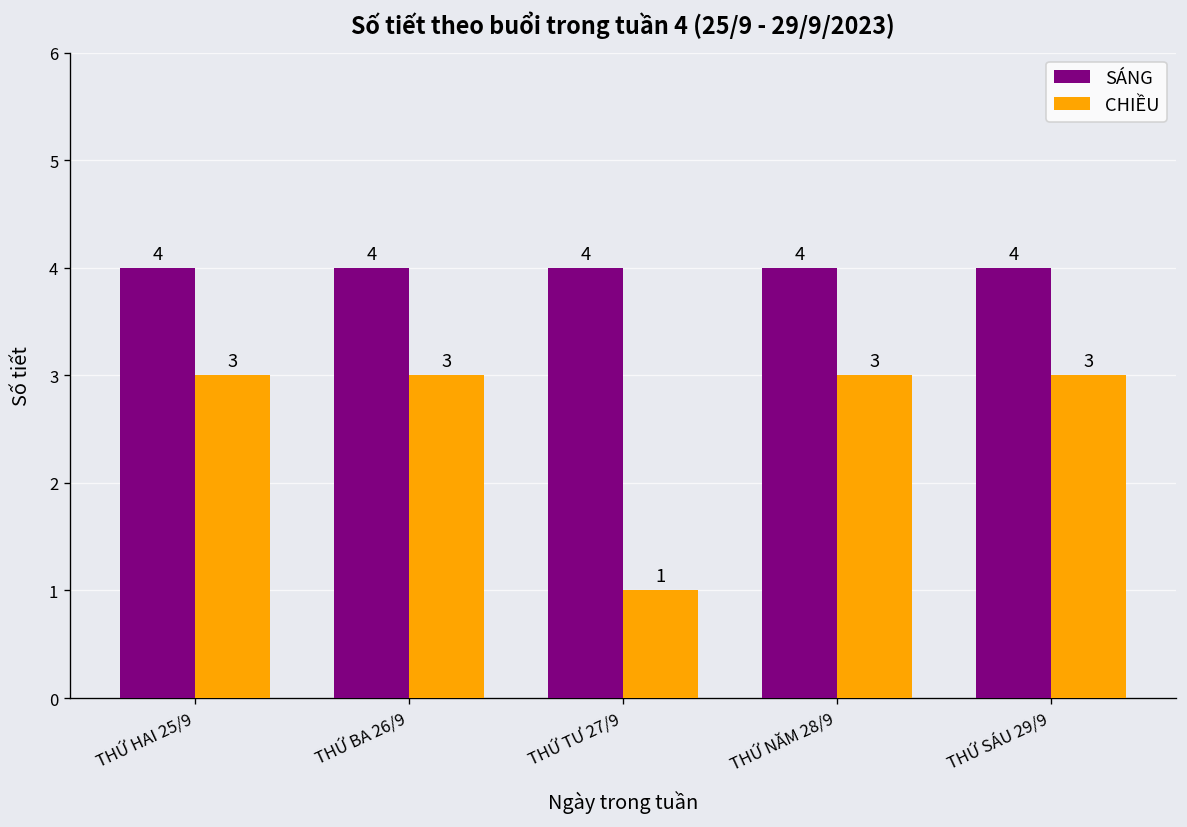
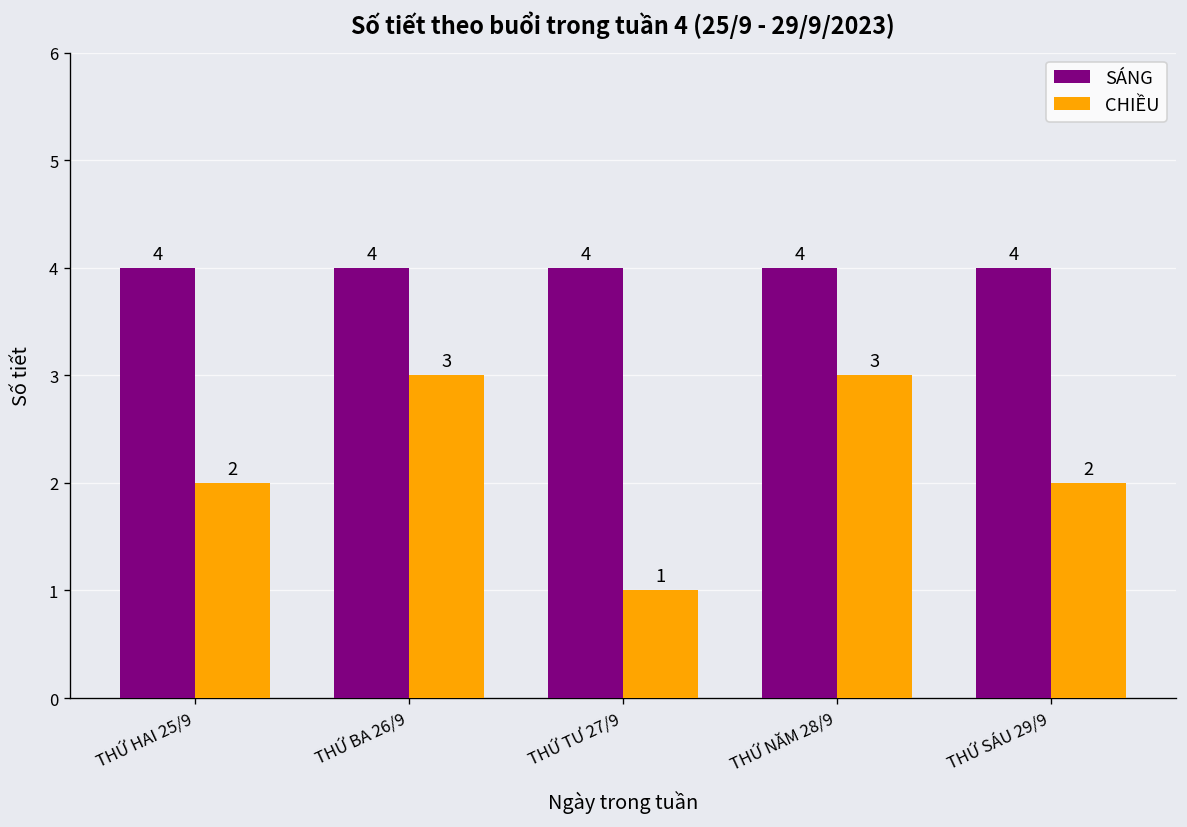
CHIỀU, THỨ HAI 25/9: 3 -> 2
CHIỀU, THỨ SÁU 29/9: 3 -> 2
